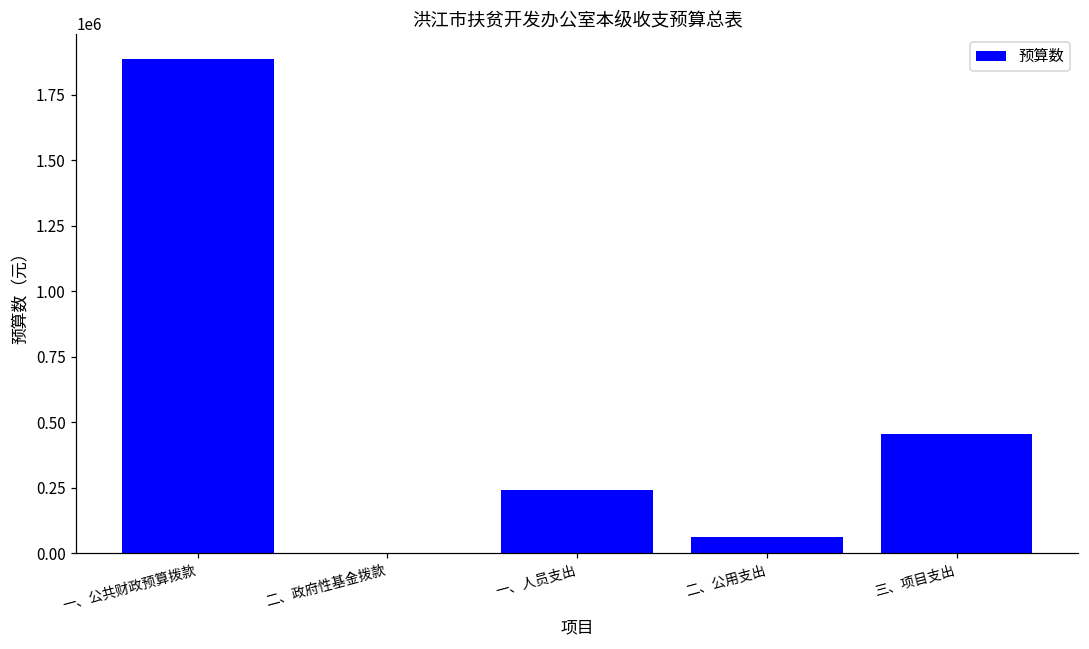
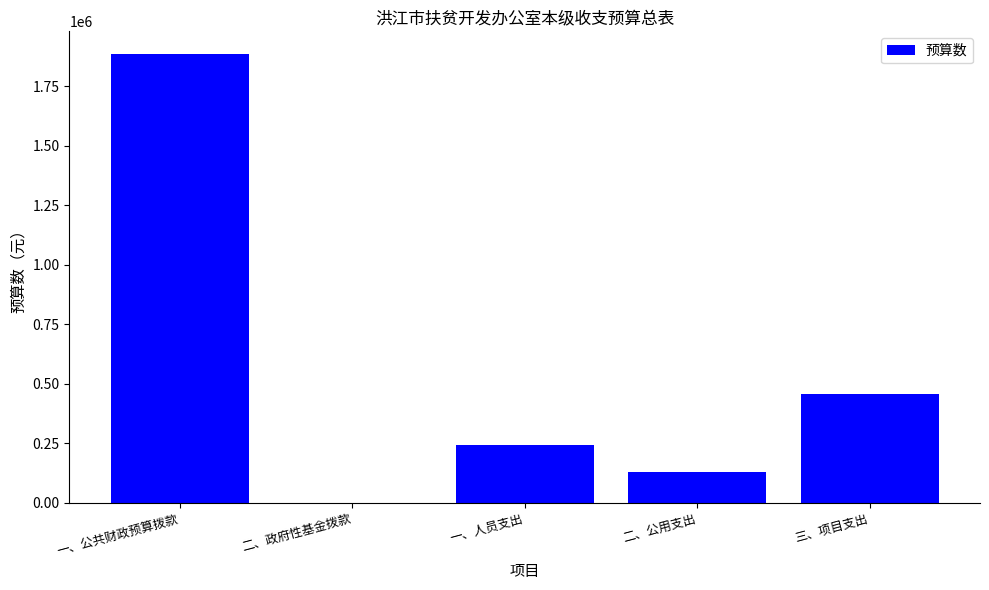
二、公用支出: 60000 -> 130000
